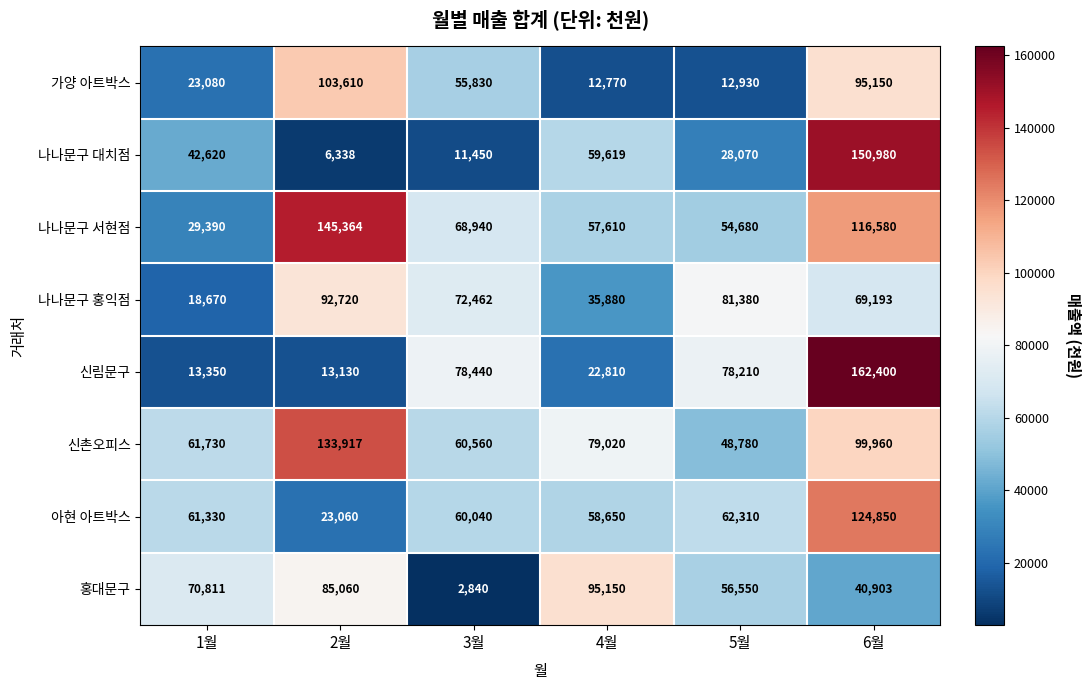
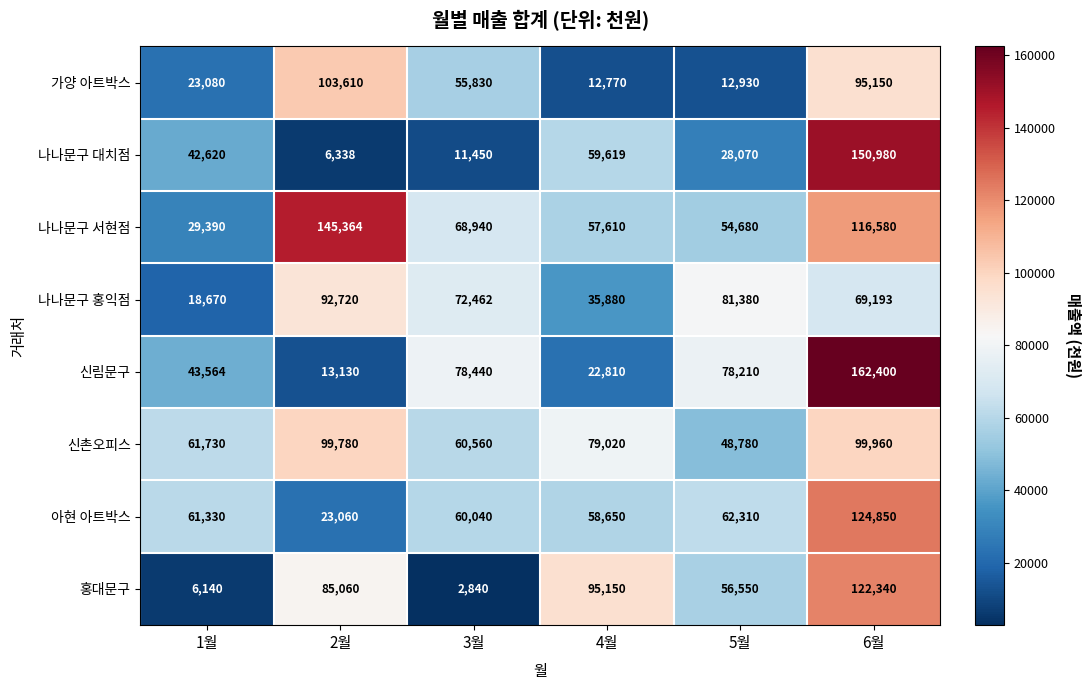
신림문구, 1월: 13,350 -> 43,564
신촌오피스, 2월: 133,917 -> 99,780
홍대문구, 1월: 70,811 -> 6,140
홍대문구, 6월: 40,903 -> 122,340
